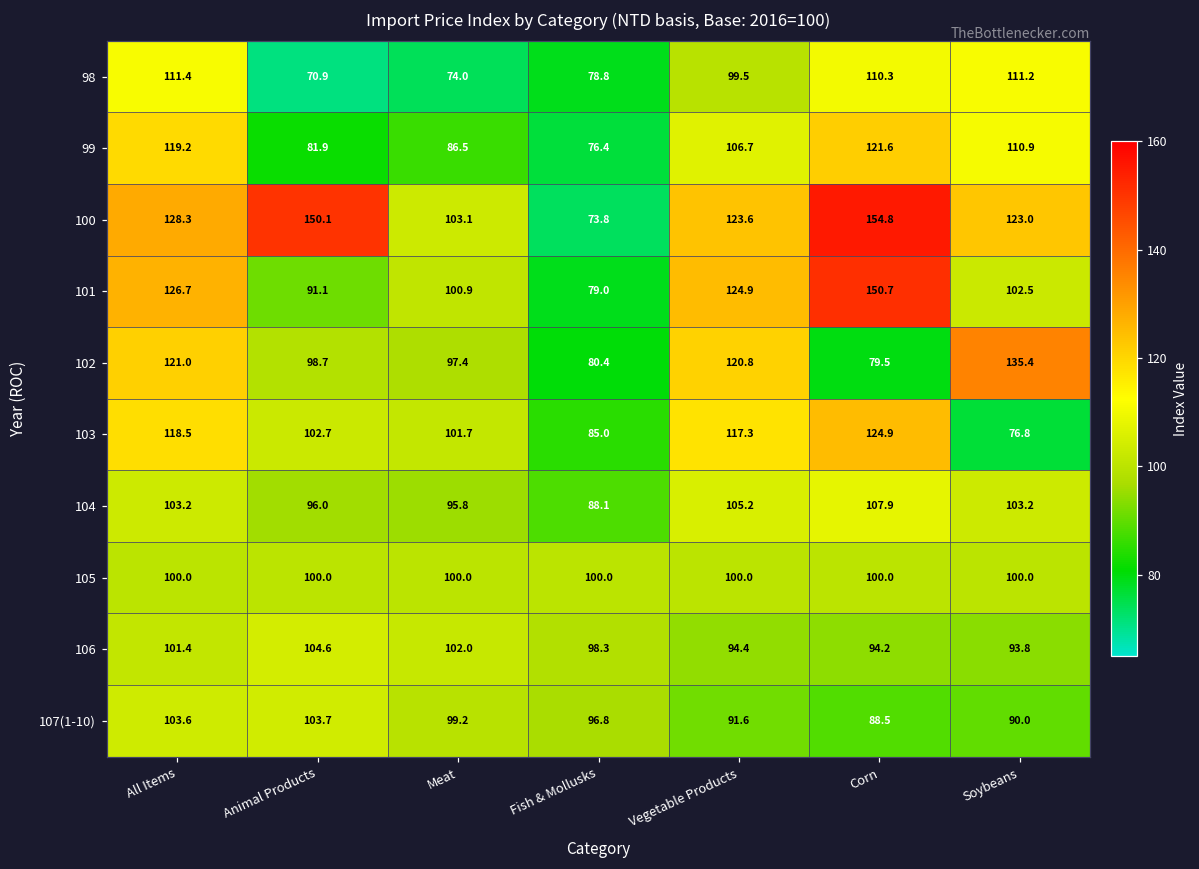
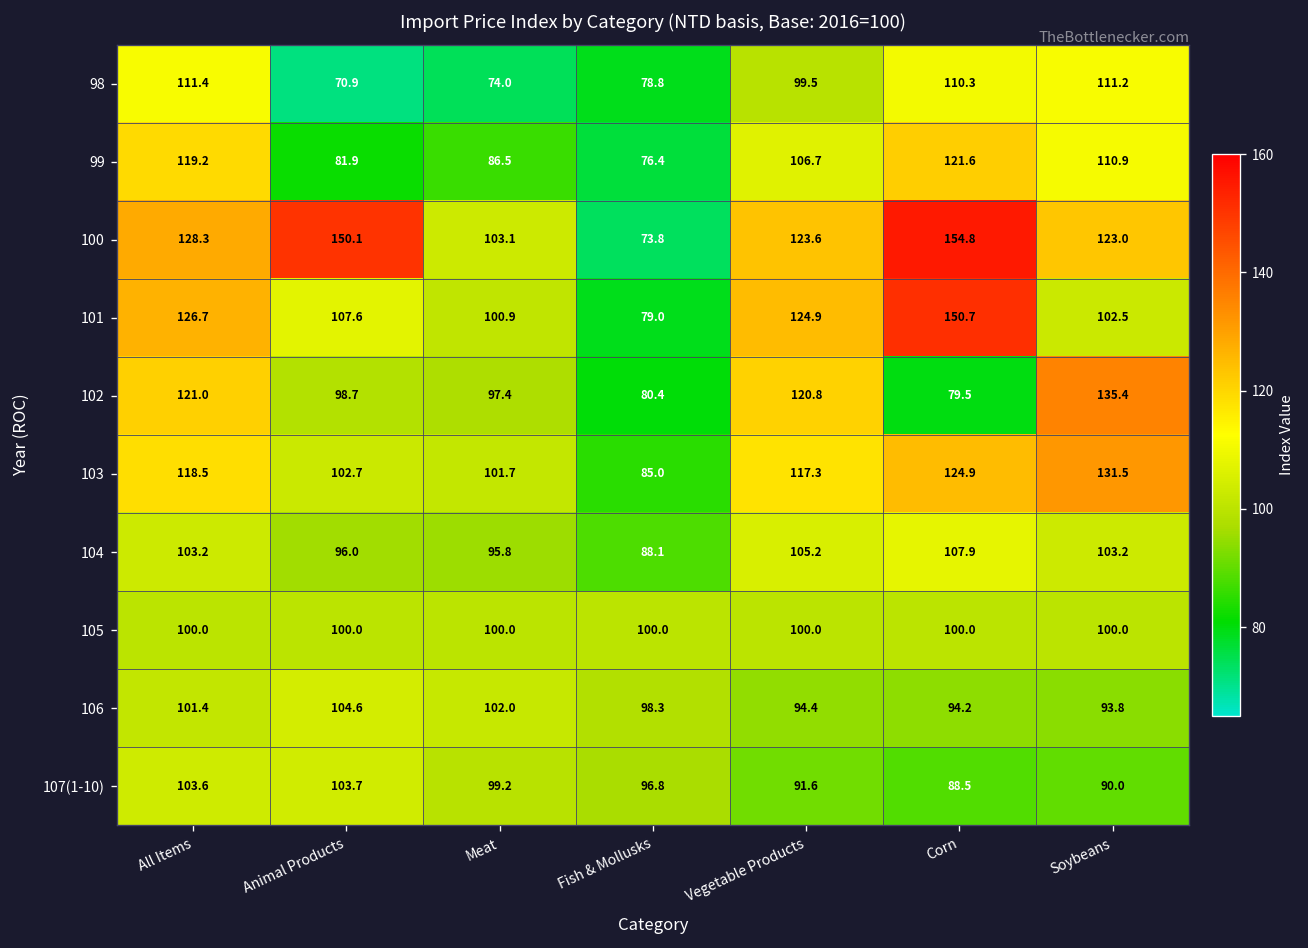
101, Animal Products: 91.1 -> 107.6
103, Soybeans: 76.8 -> 131.5
